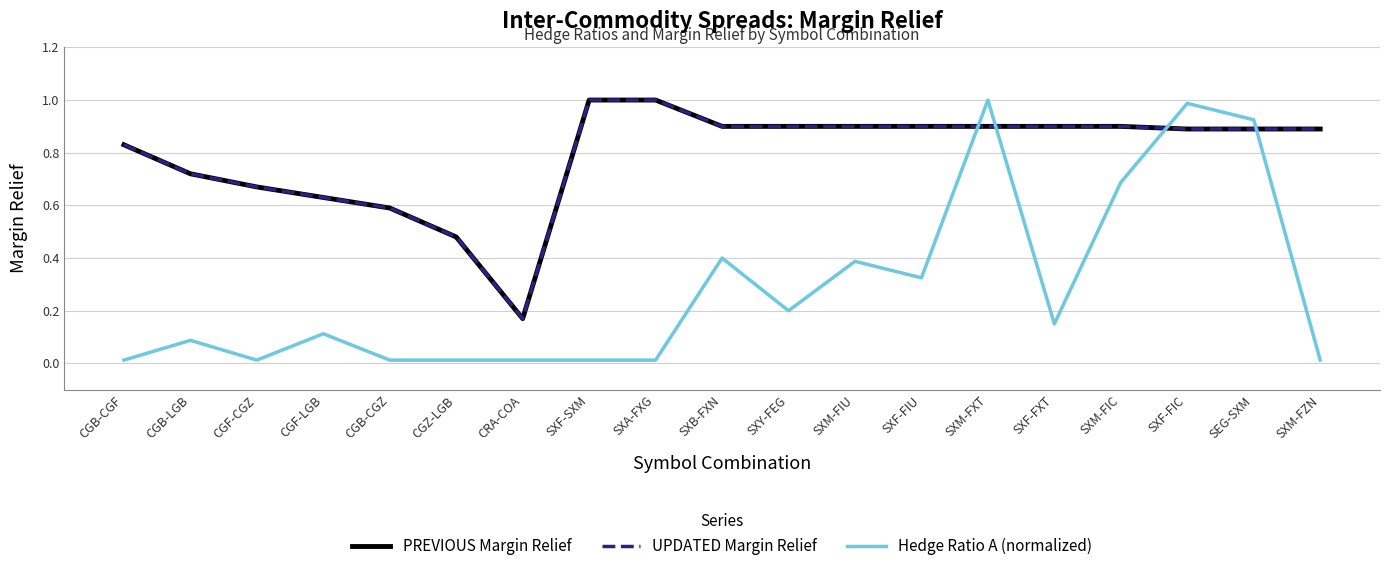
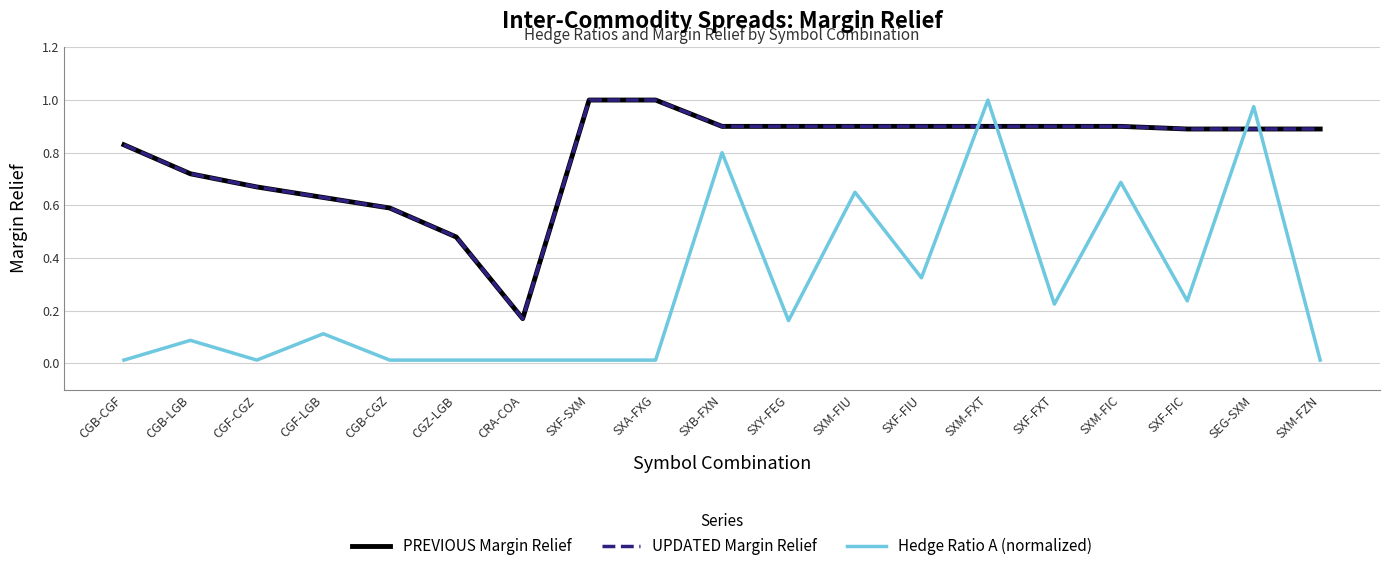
Hedge Ratio A (normalized), SXB-FXN: 0.40 -> 0.80
Hedge Ratio A (normalized), SXY-FEG: 0.20 -> 0.16
Hedge Ratio A (normalized), SXM-FIU: 0.39 -> 0.65
Hedge Ratio A (normalized), SXF-FXT: 0.15 -> 0.23
Hedge Ratio A (normalized), SXF-FIC: 0.99 -> 0.24
Hedge Ratio A (normalized), SEG-SXM: 0.93 -> 0.98
